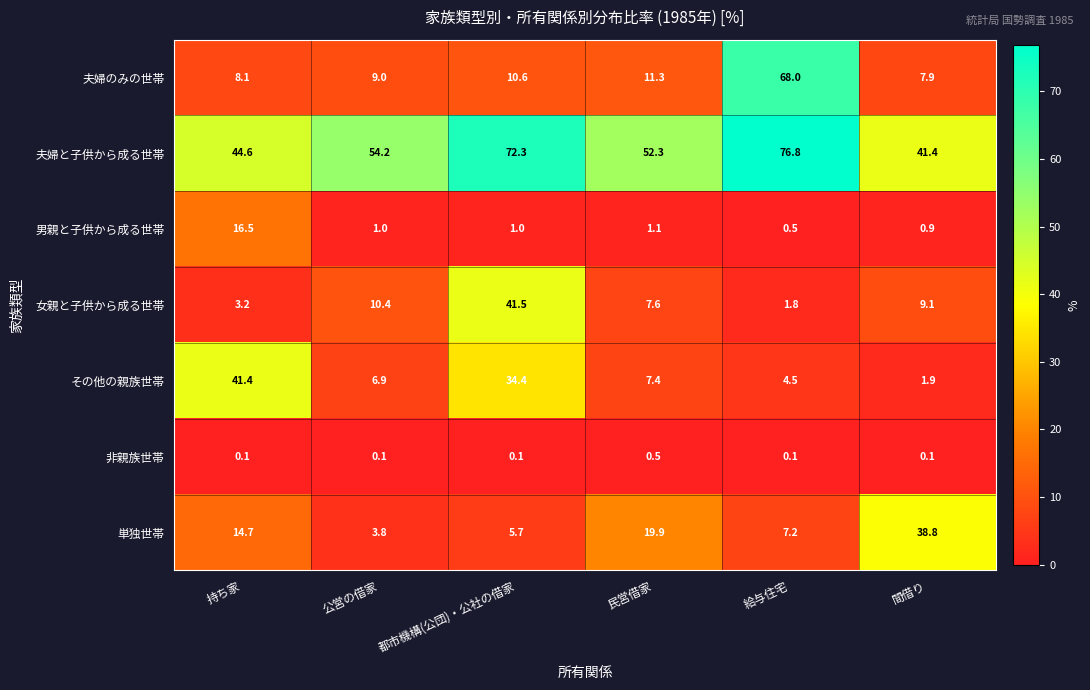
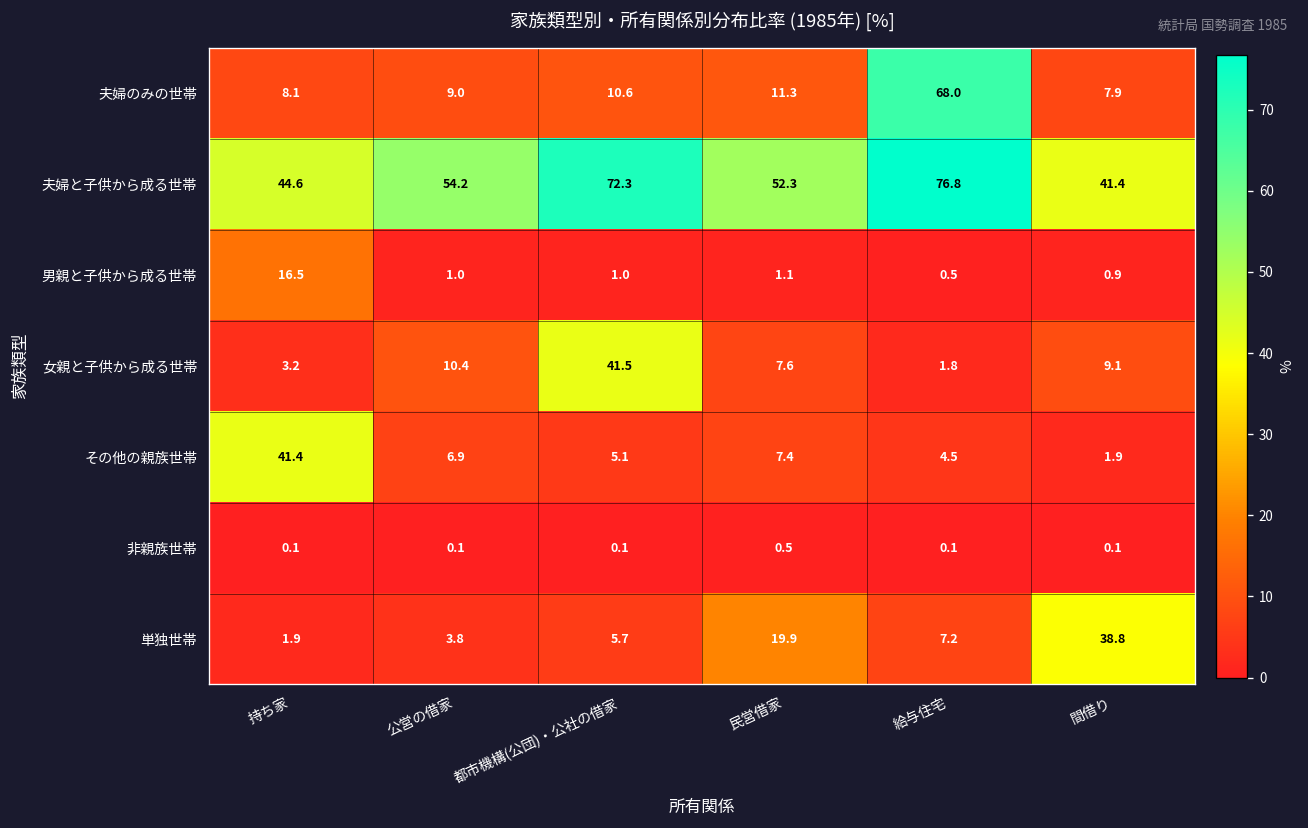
その他の親族世帯, 都市機構(公団)・公社の借家: 34.4 -> 5.1
単独世帯, 持ち家: 14.7 -> 1.9
